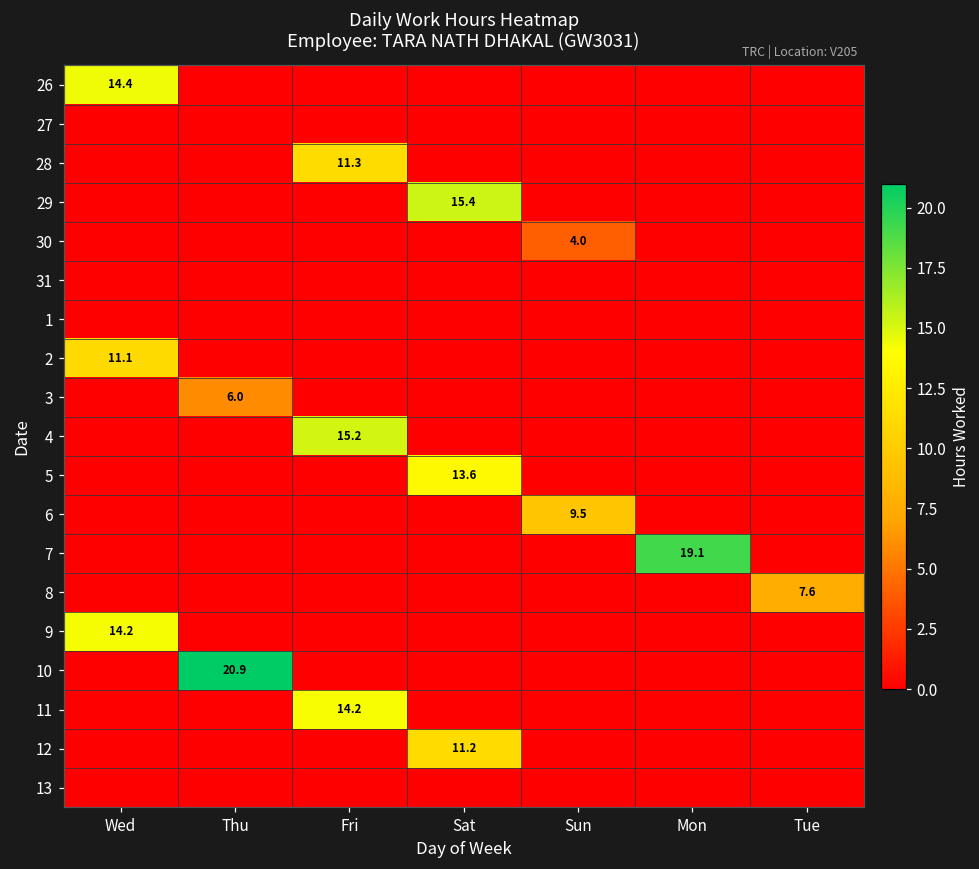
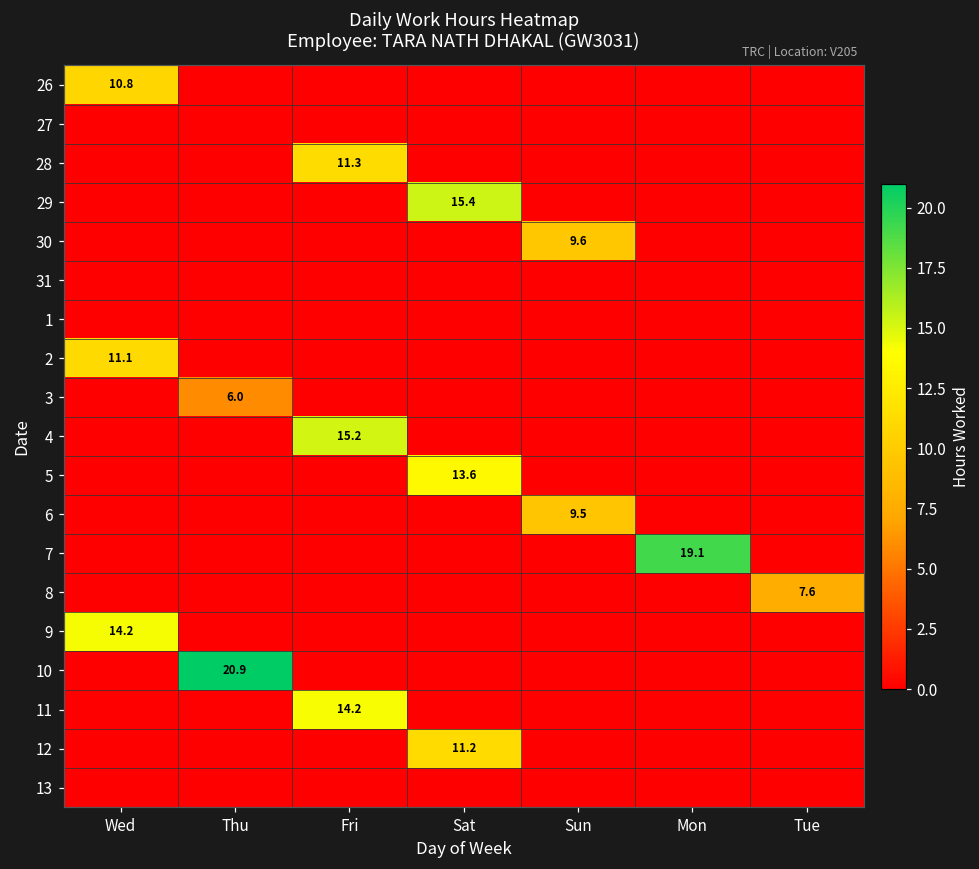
26, Wed: 14.4 -> 10.8
30, Sun: 4.0 -> 9.6
